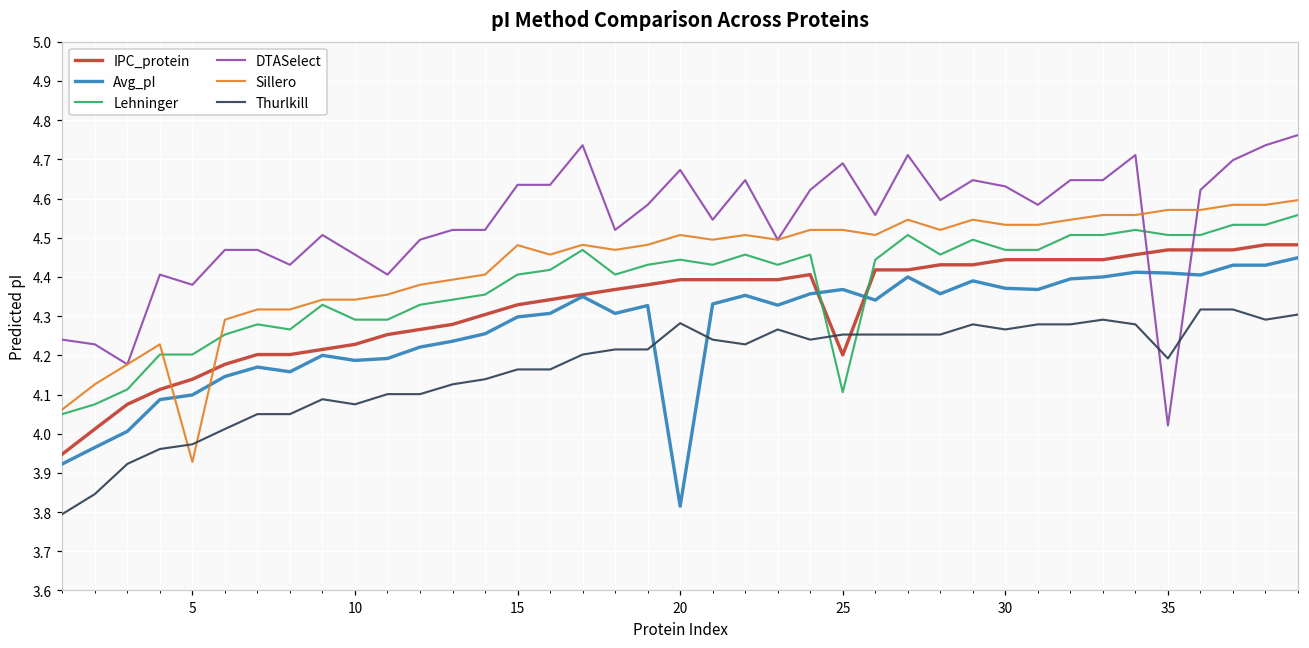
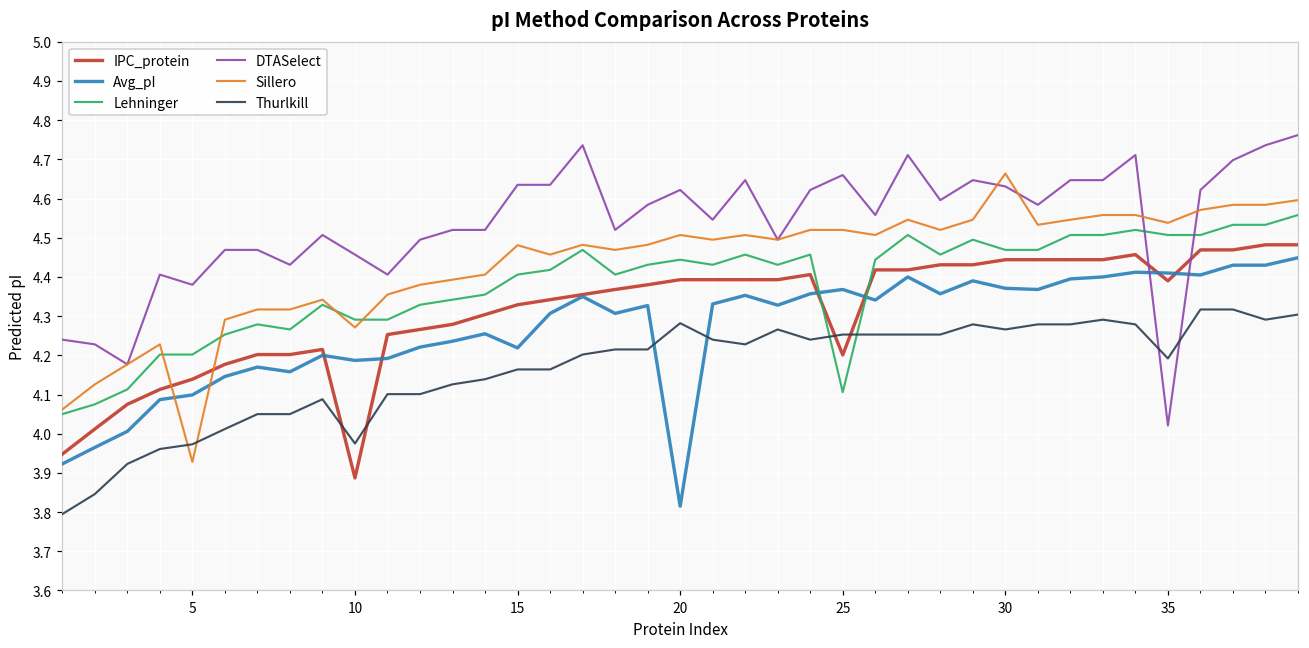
IPC_protein, 10: 4.23 -> 3.89
Sillero, 10: 4.34 -> 4.27
Thurlkill, 10: 4.08 -> 3.98
Avg_pI, 15: 4.30 -> 4.22
DTASelect, 20: 4.67 -> 4.62
DTASelect, 25: 4.69 -> 4.66
Sillero, 30: 4.53 -> 4.66
IPC_protein, 35: 4.47 -> 4.39
Sillero, 35: 4.57 -> 4.54
